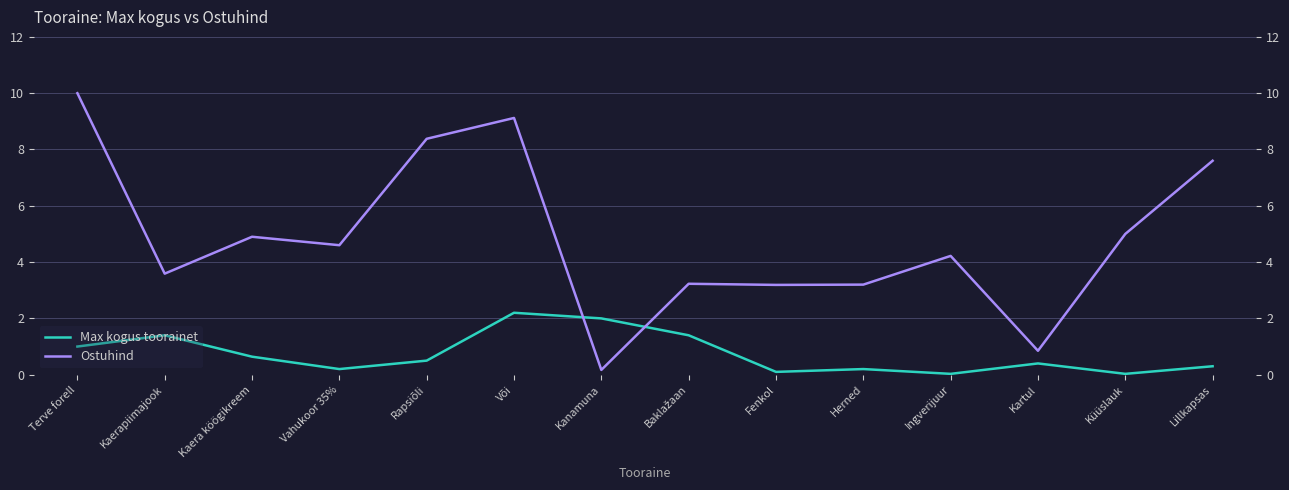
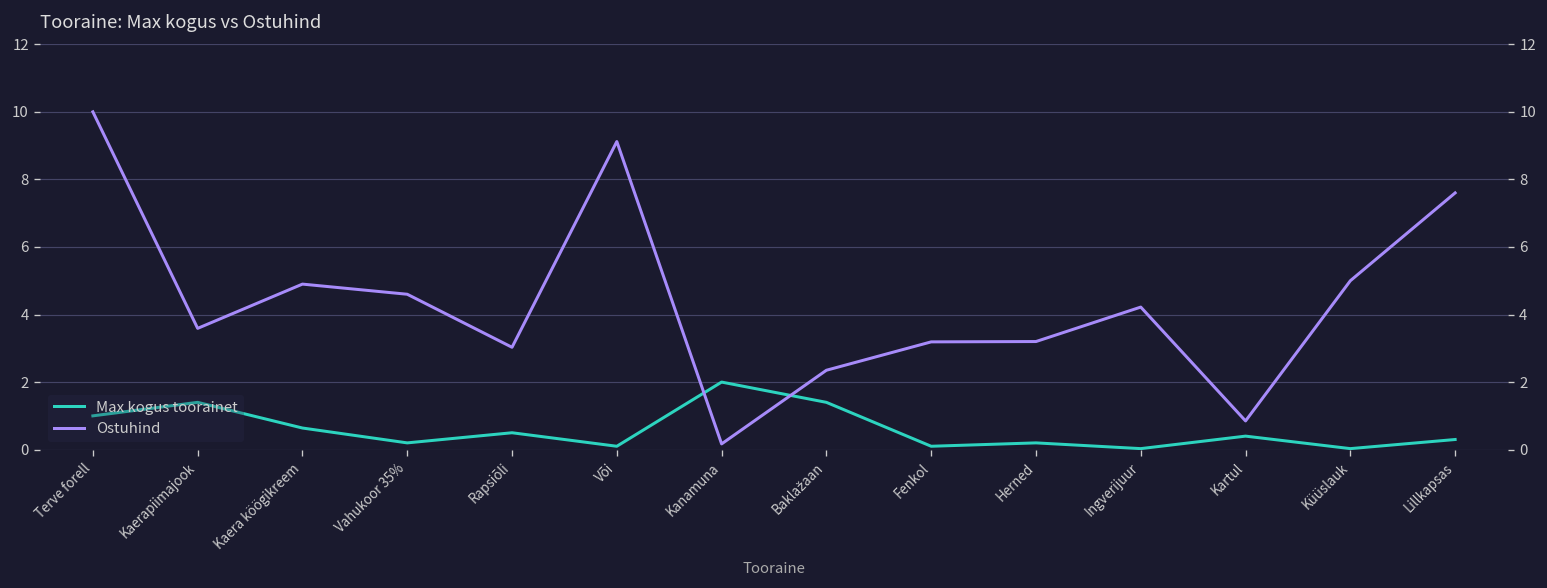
Ostuhind, Rapsiõli: 8.4 -> 3.0
Max kogus toorainet, Või: 2.2 -> 0.1
Ostuhind, Baklažaan: 3.2 -> 2.4
